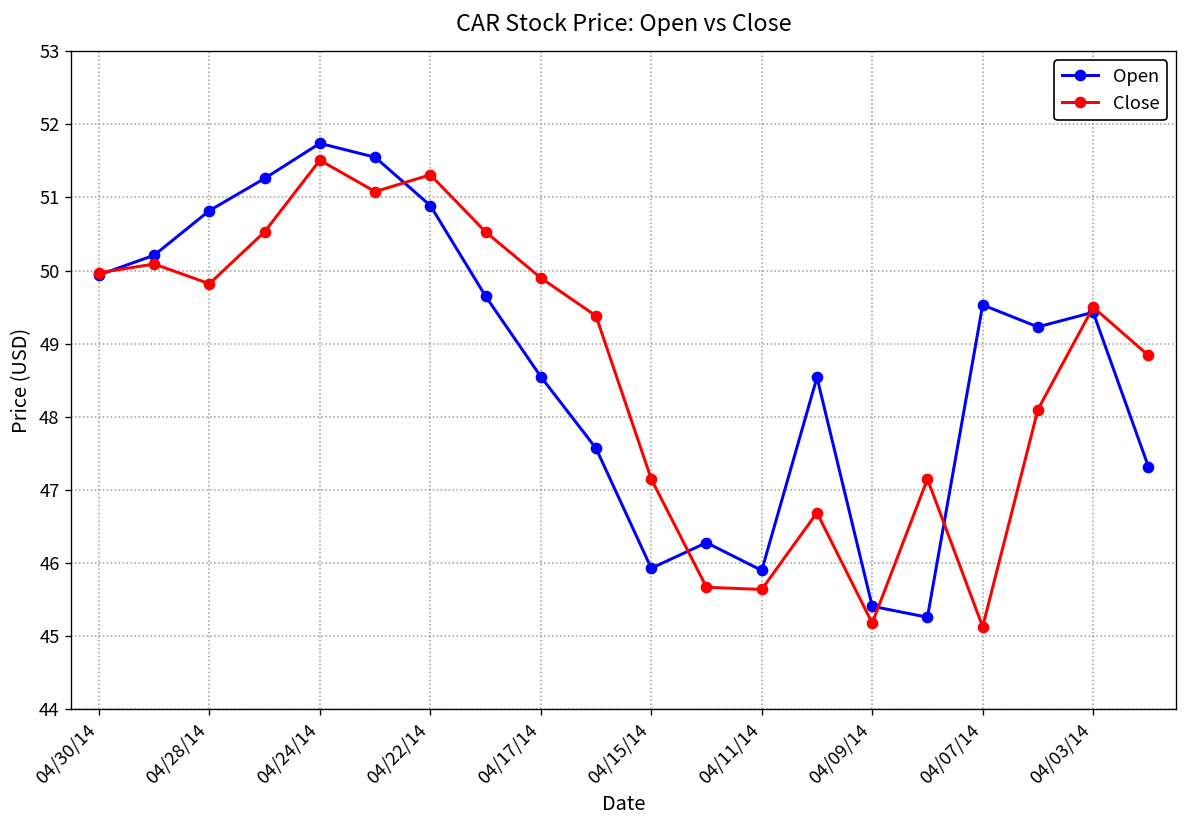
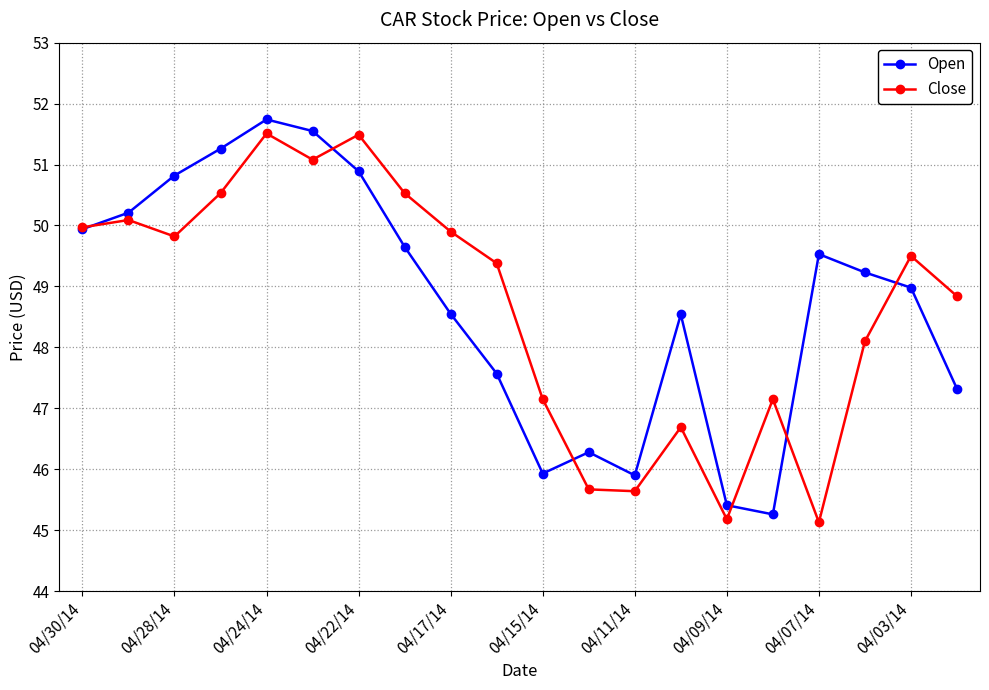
Close, 04/22/14: 51.3 -> 51.5
Open, 04/03/14: 49.4 -> 49.0
